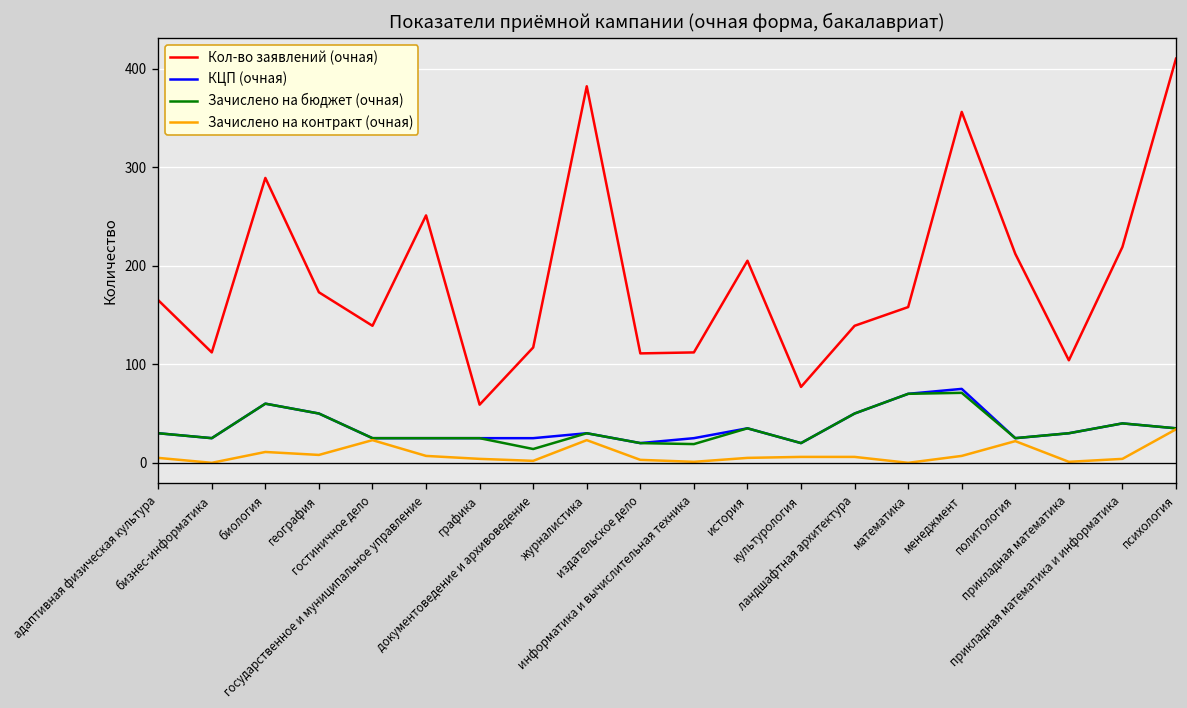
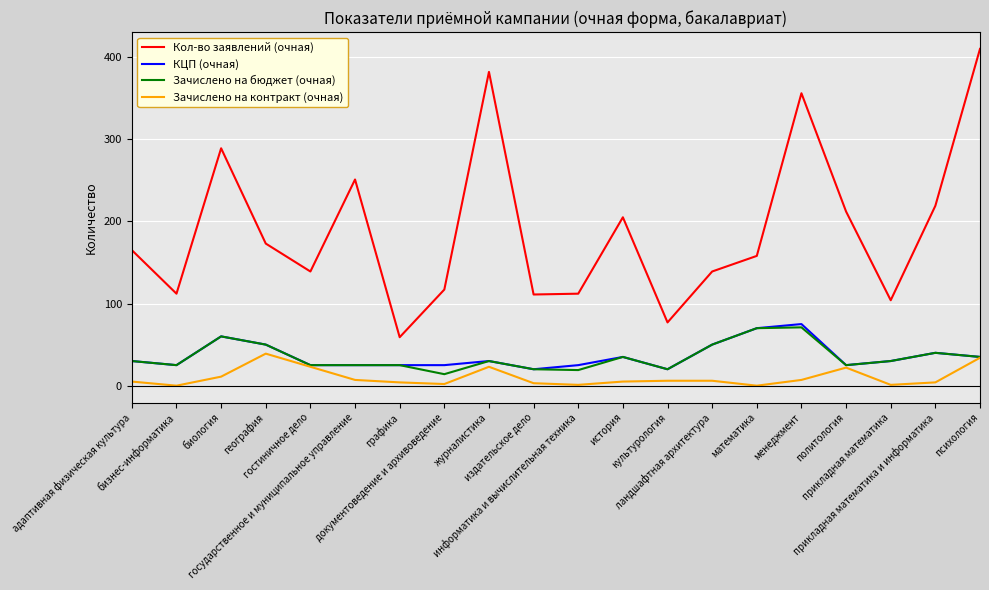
Зачислено на контракт (очная), география: 10 -> 40
